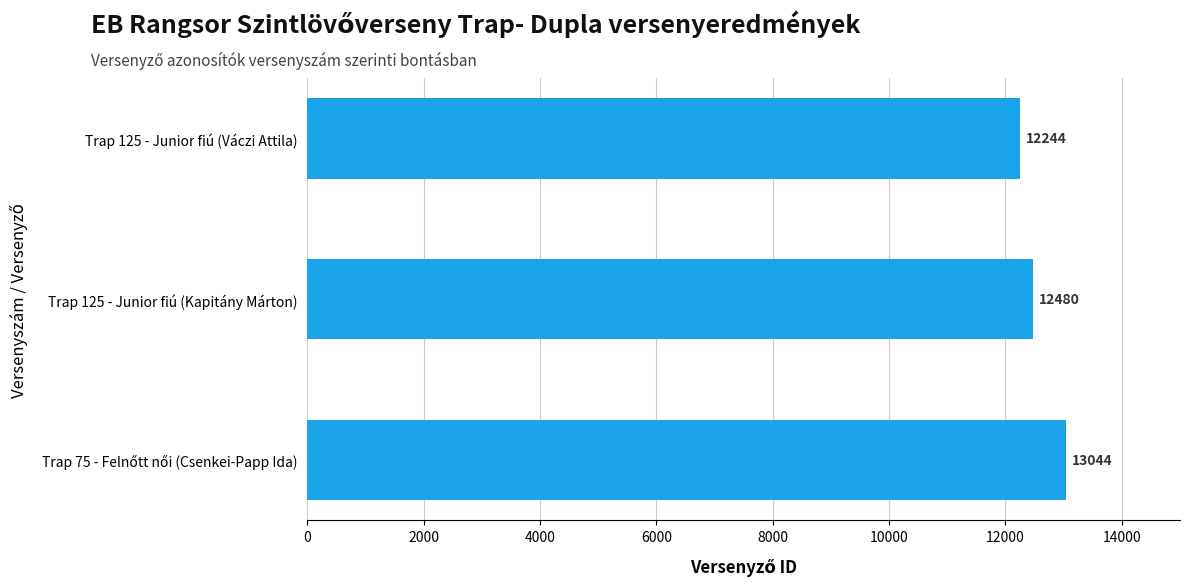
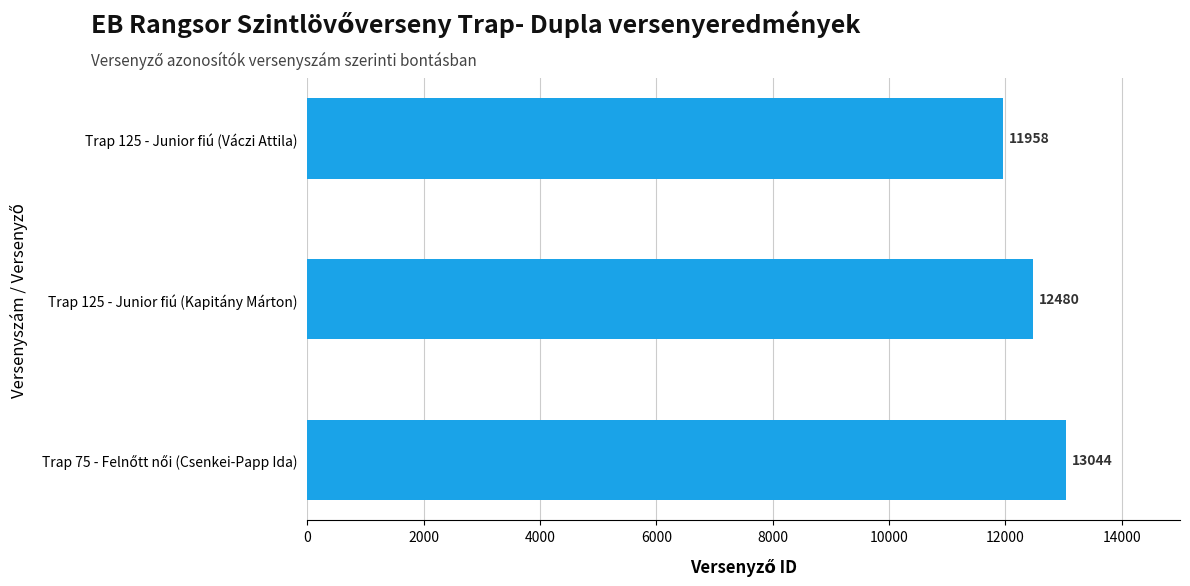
Trap 125 - Junior fiú (Váczi Attila): 12244 -> 11958
